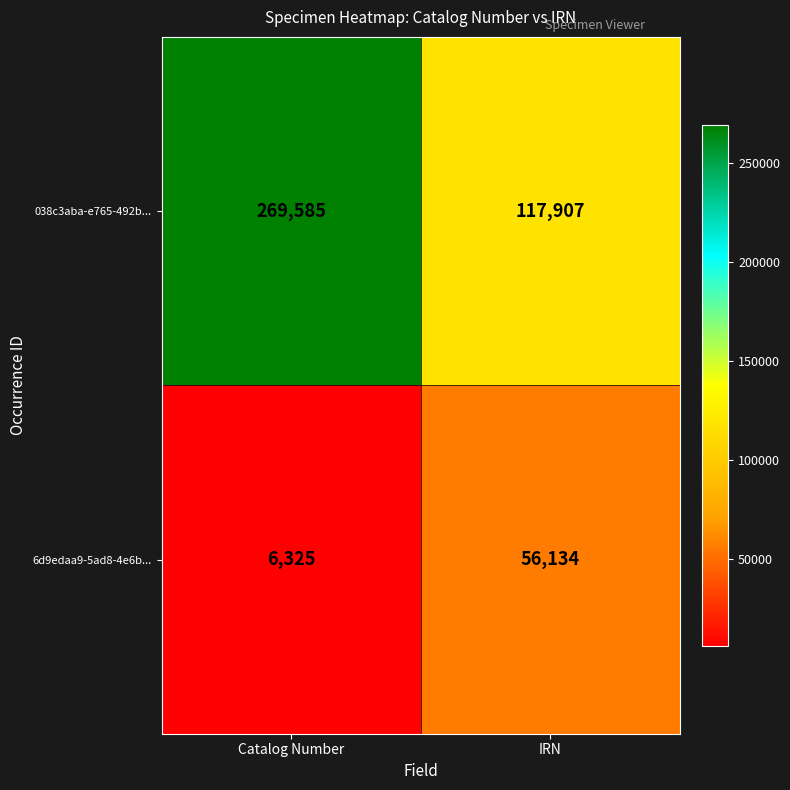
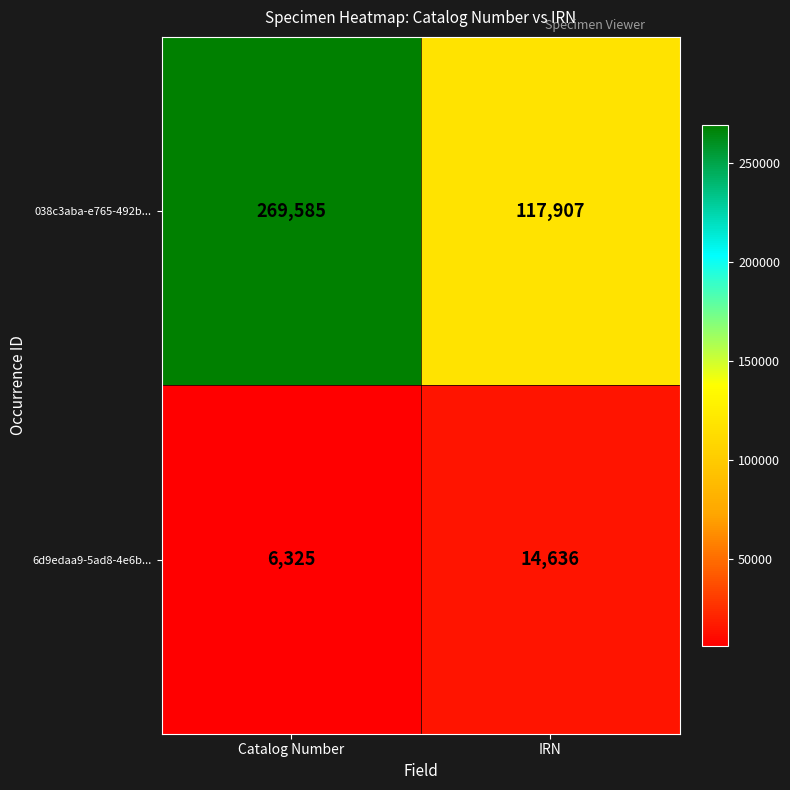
6d9edaa9-5ad8-4e6b..., IRN: 56,134 -> 14,636
